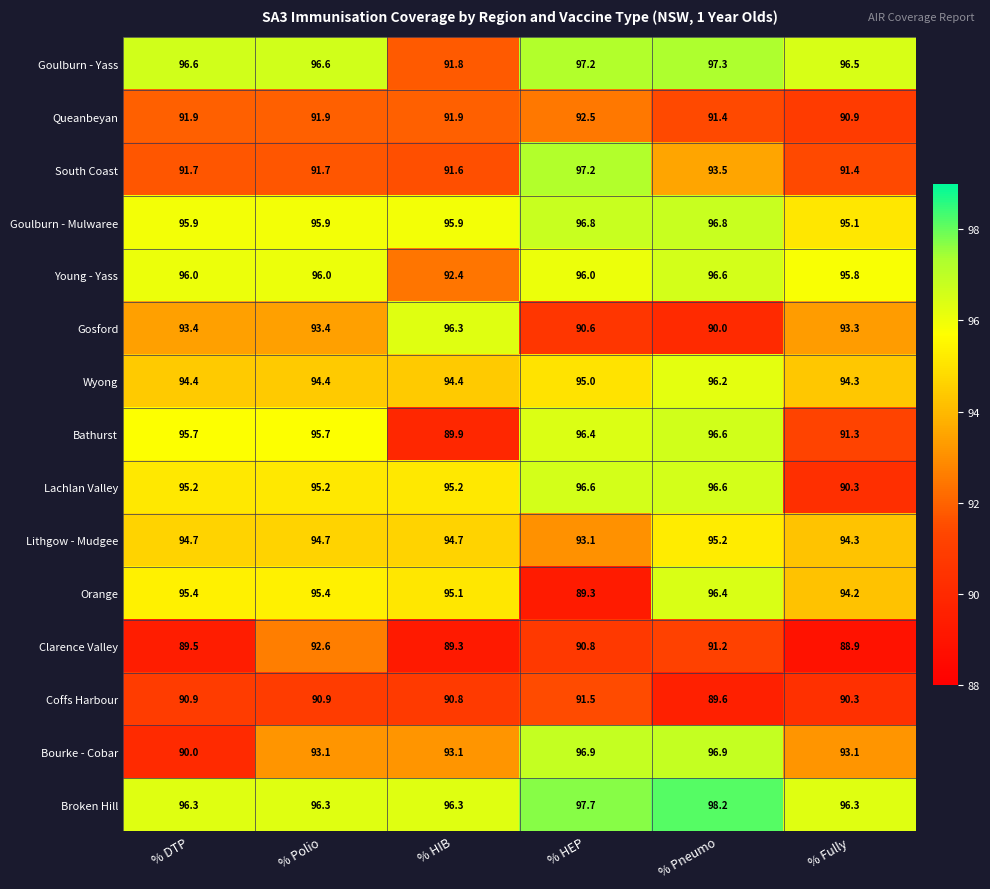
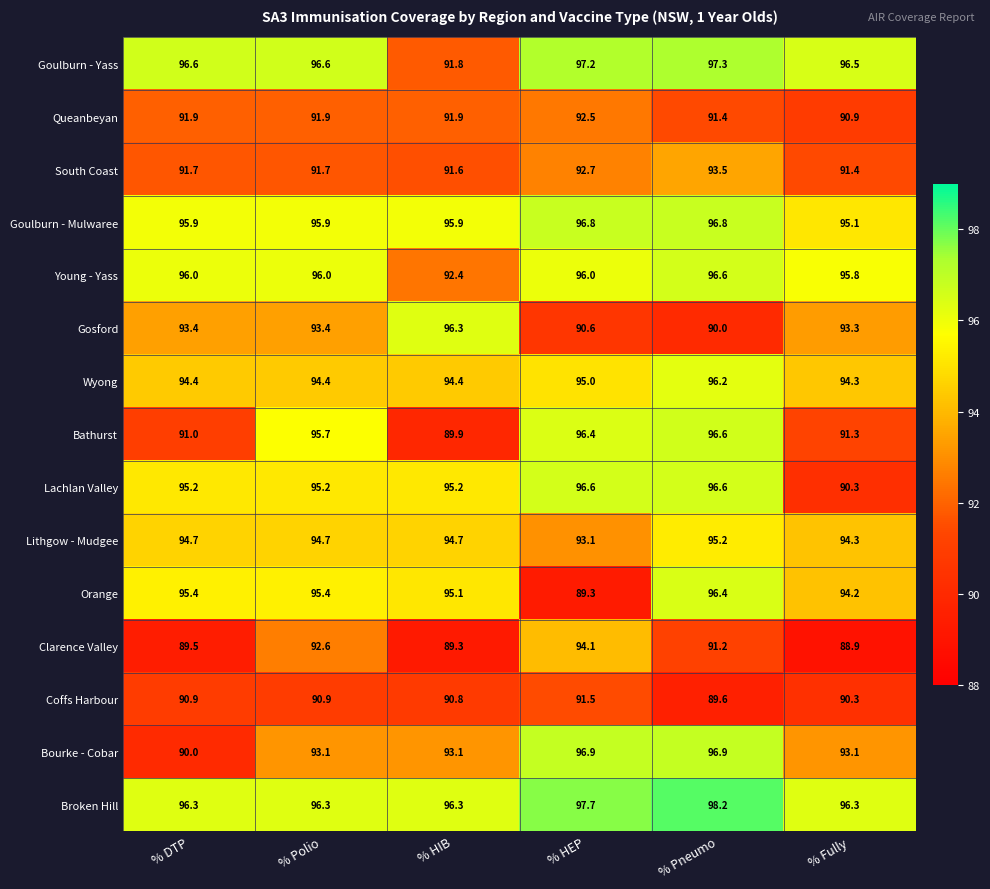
South Coast, % HEP: 97.2 -> 92.7
Bathurst, % DTP: 95.7 -> 91.0
Clarence Valley, % HEP: 90.8 -> 94.1
